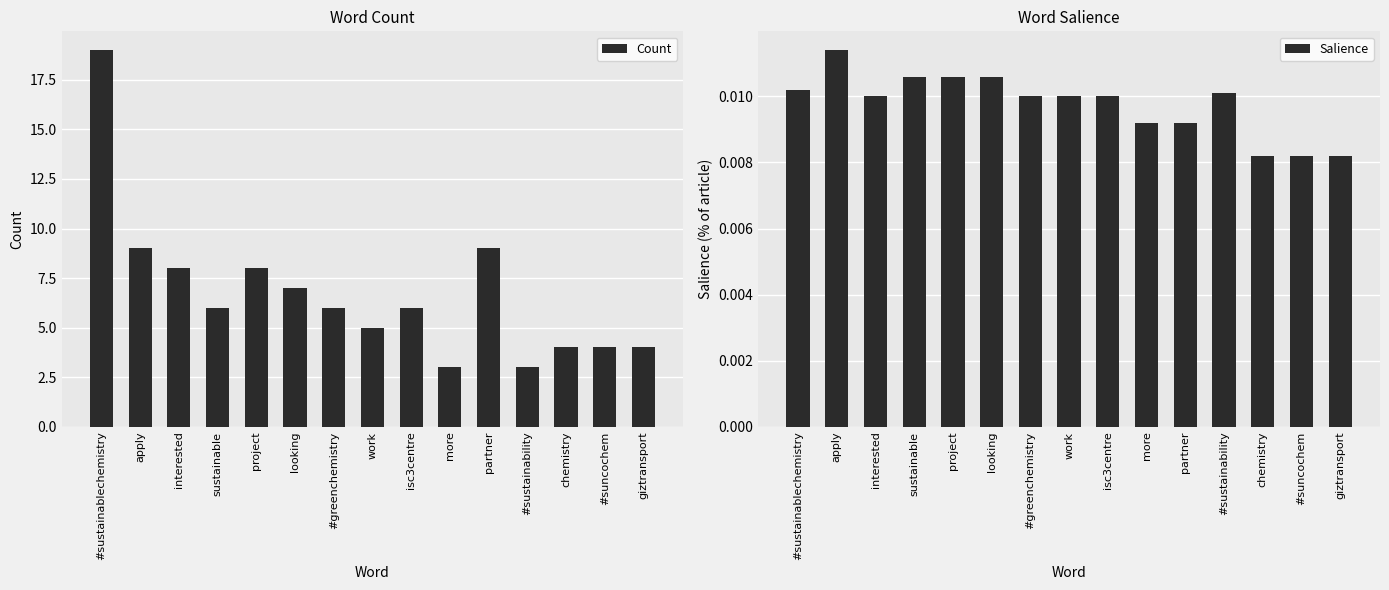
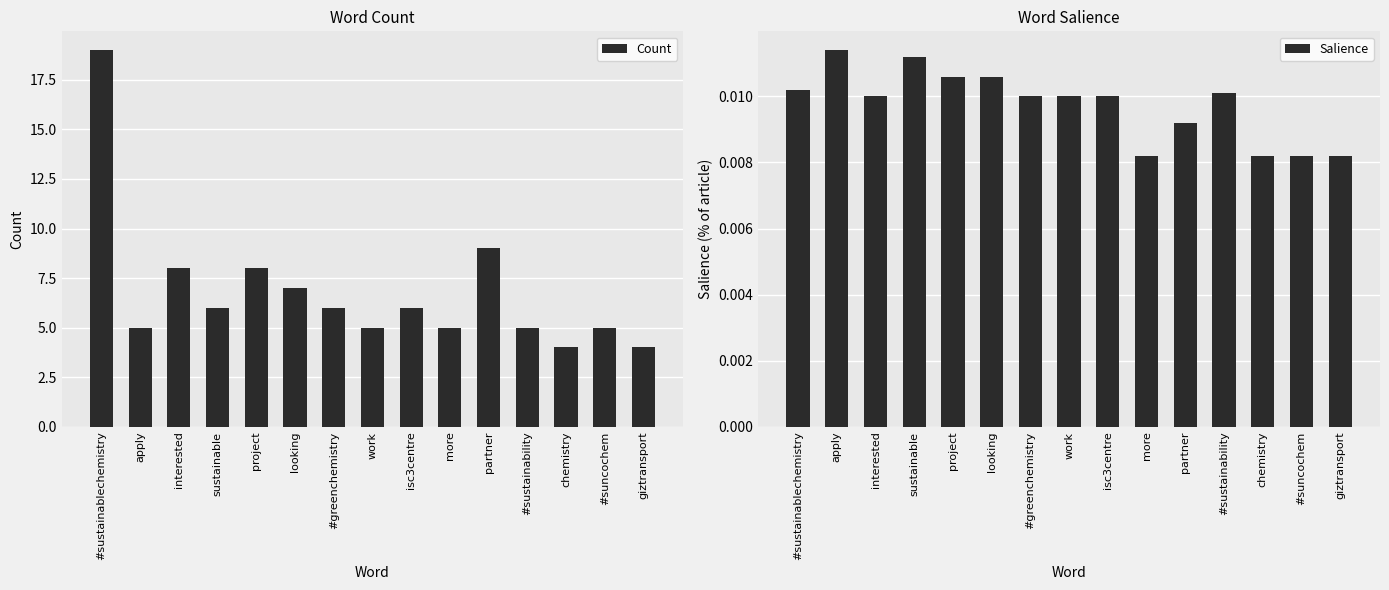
Word Count, apply: 9 -> 5
Word Count, more: 3 -> 5
Word Count, #sustainability: 3 -> 5
Word Count, #suncochem: 4 -> 5
Word Salience, sustainable: 0.0106 -> 0.0112
Word Salience, more: 0.0092 -> 0.0082
